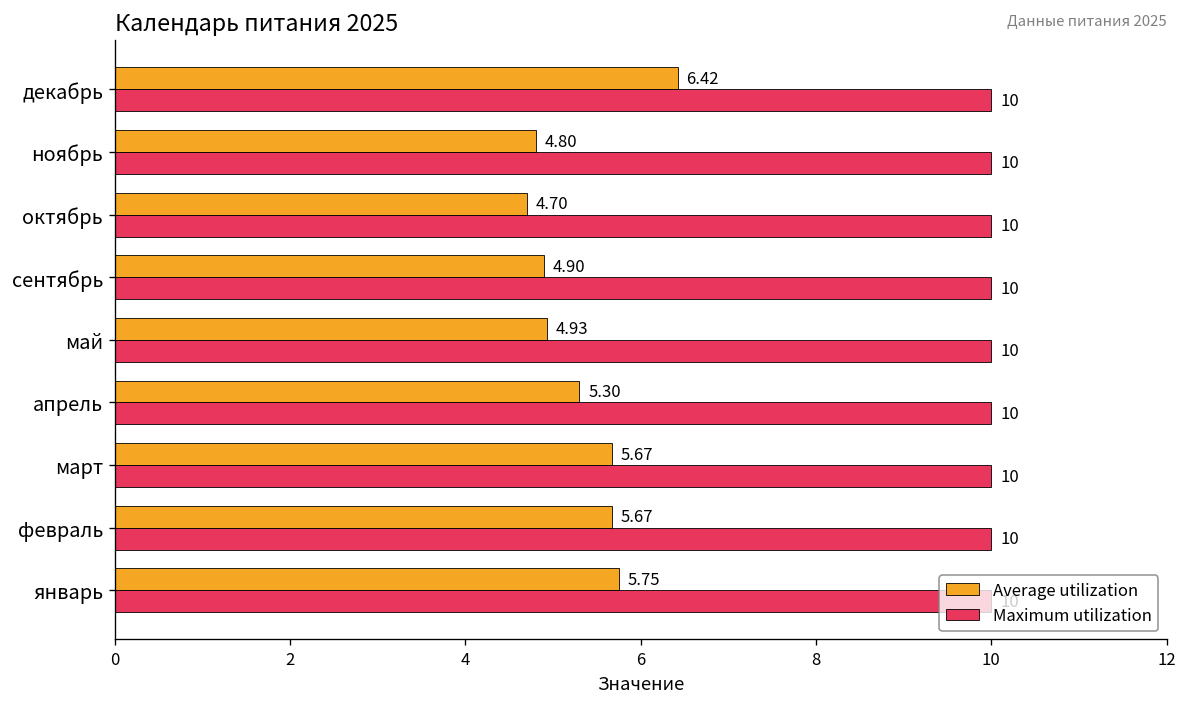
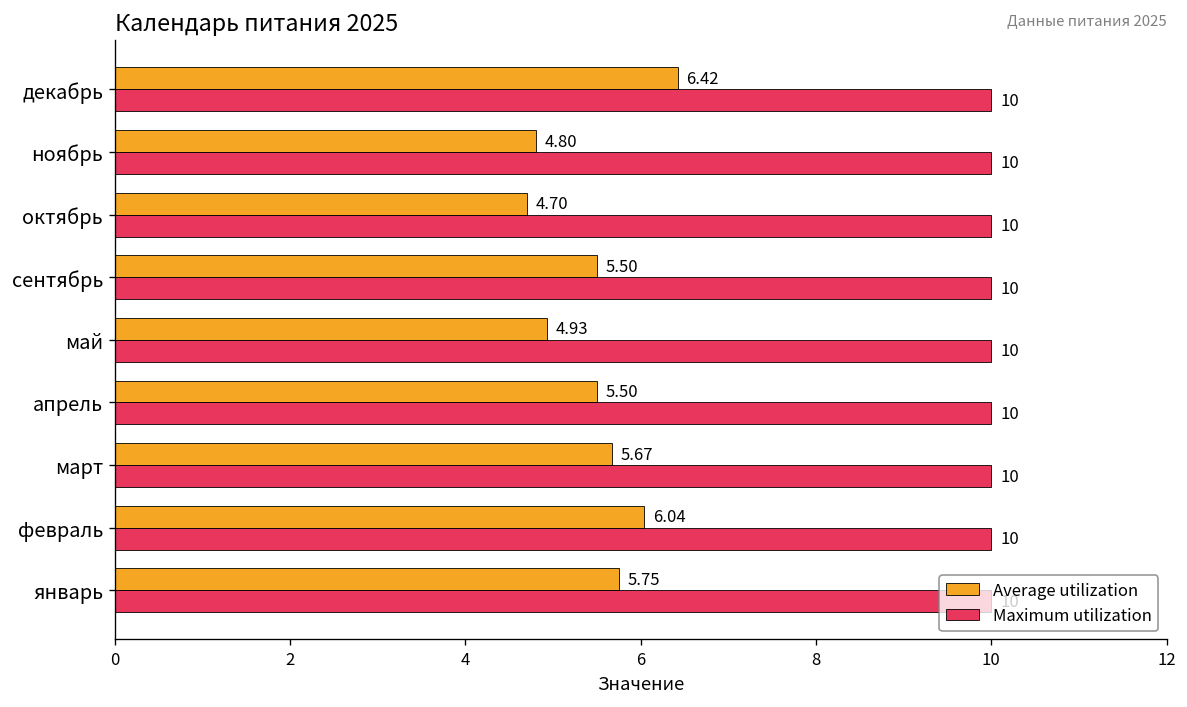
Average utilization, сентябрь: 4.90 -> 5.50
Average utilization, апрель: 5.30 -> 5.50
Average utilization, февраль: 5.67 -> 6.04
